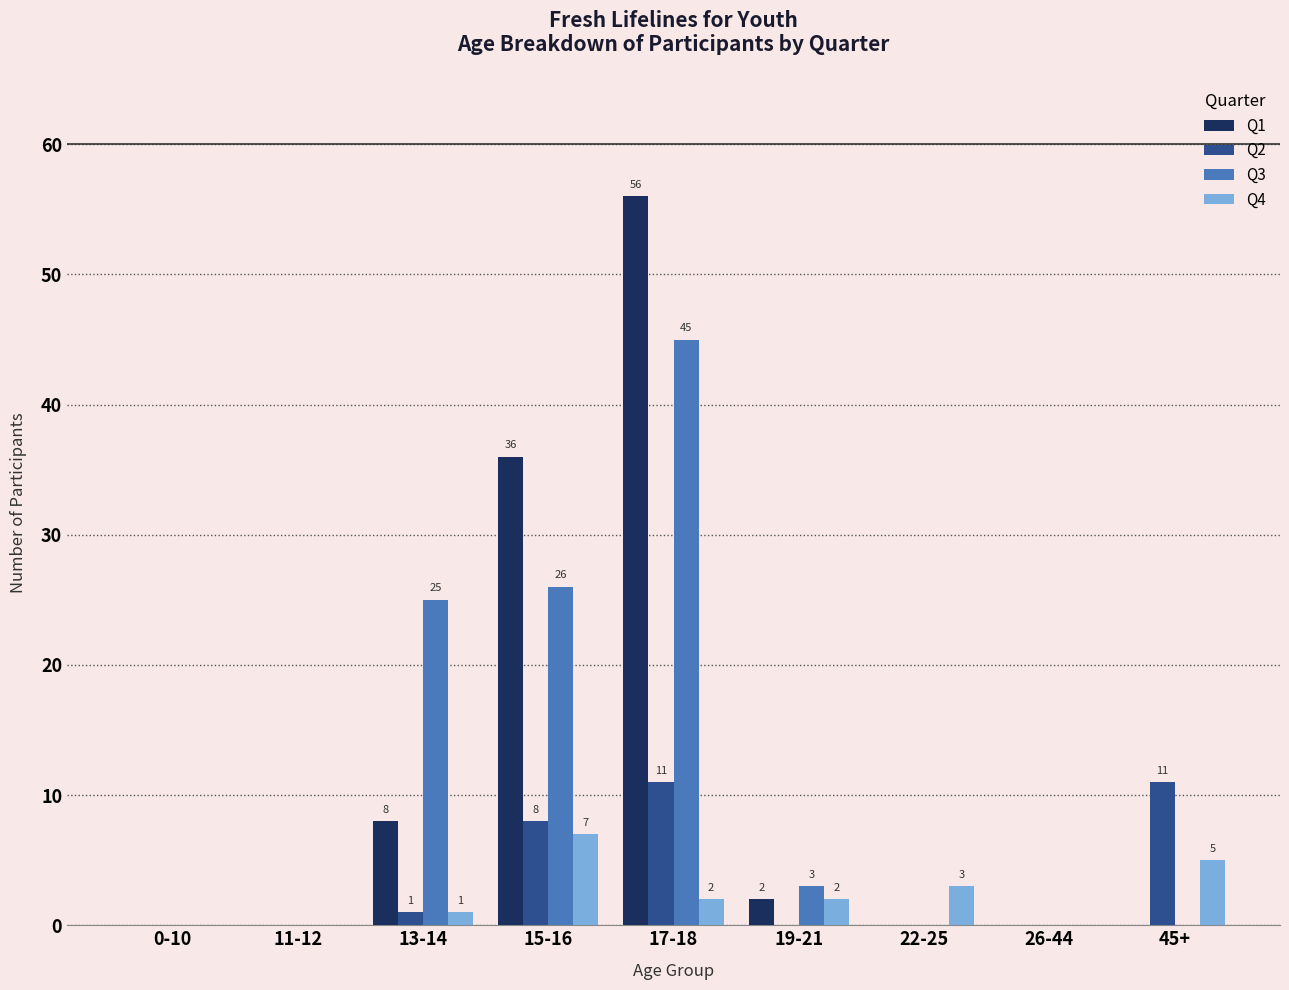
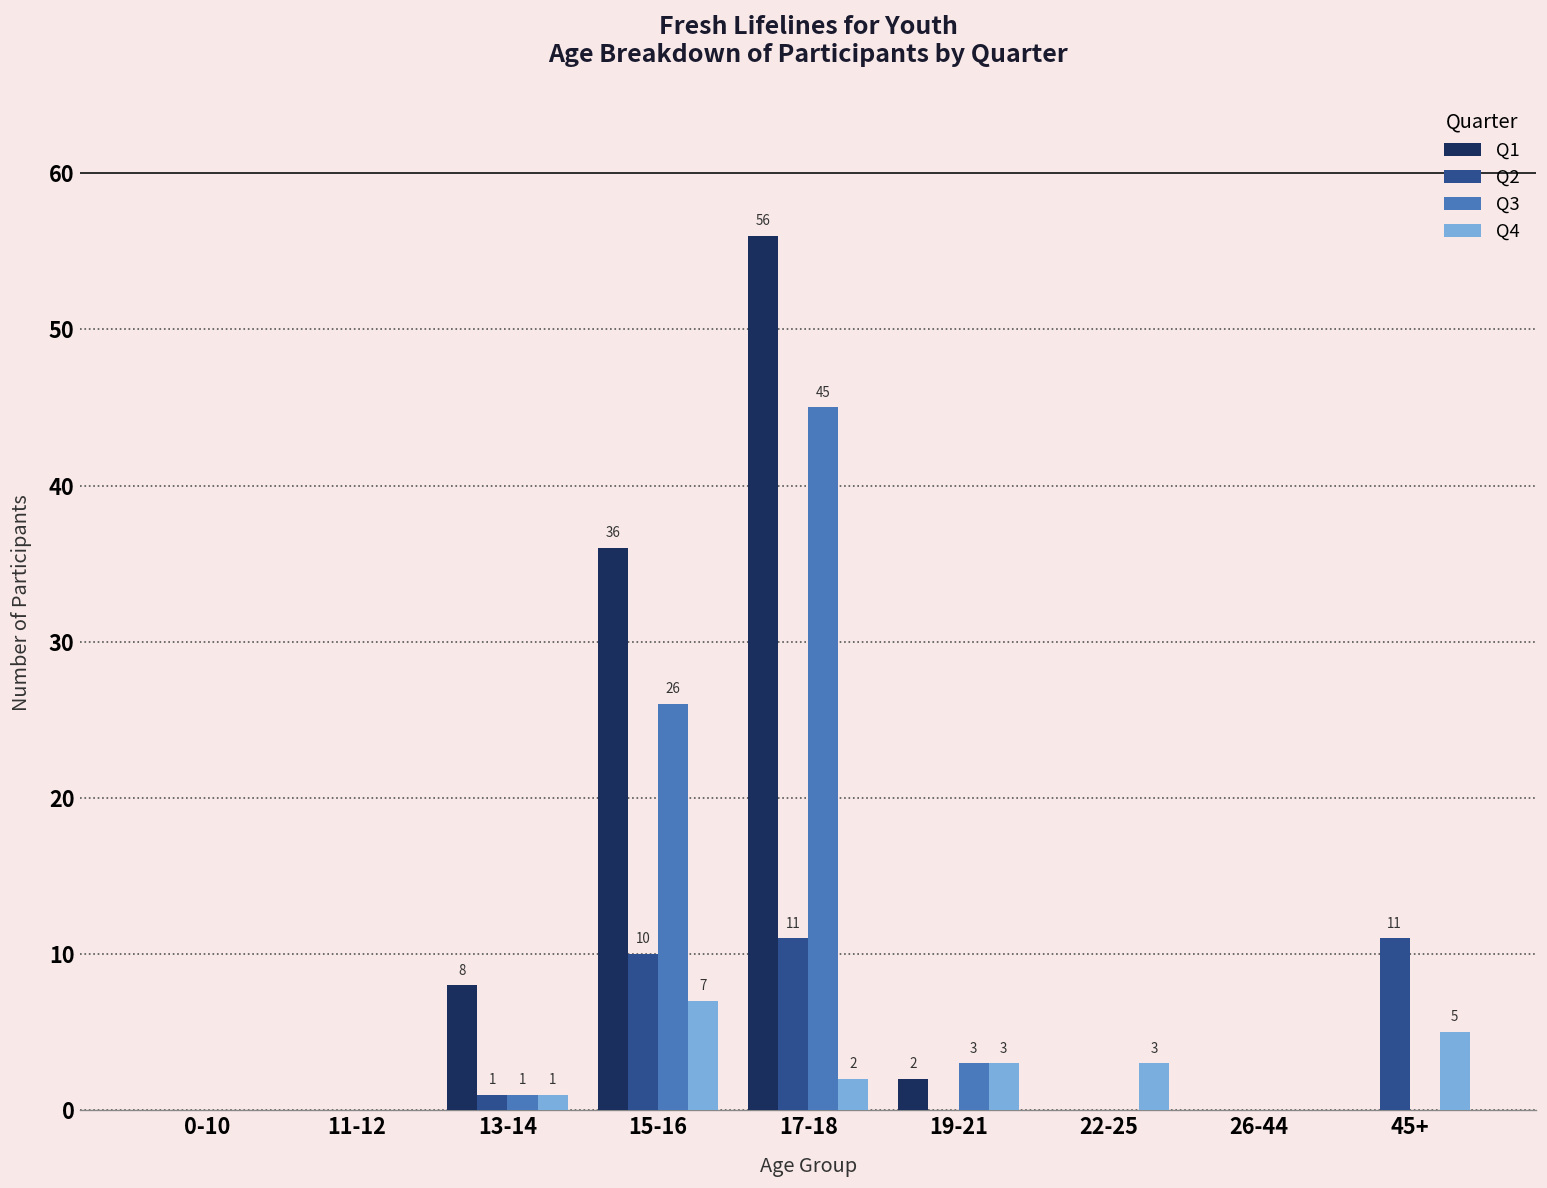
Q3, 13-14: 25 -> 1
Q2, 15-16: 8 -> 10
Q4, 19-21: 2 -> 3
